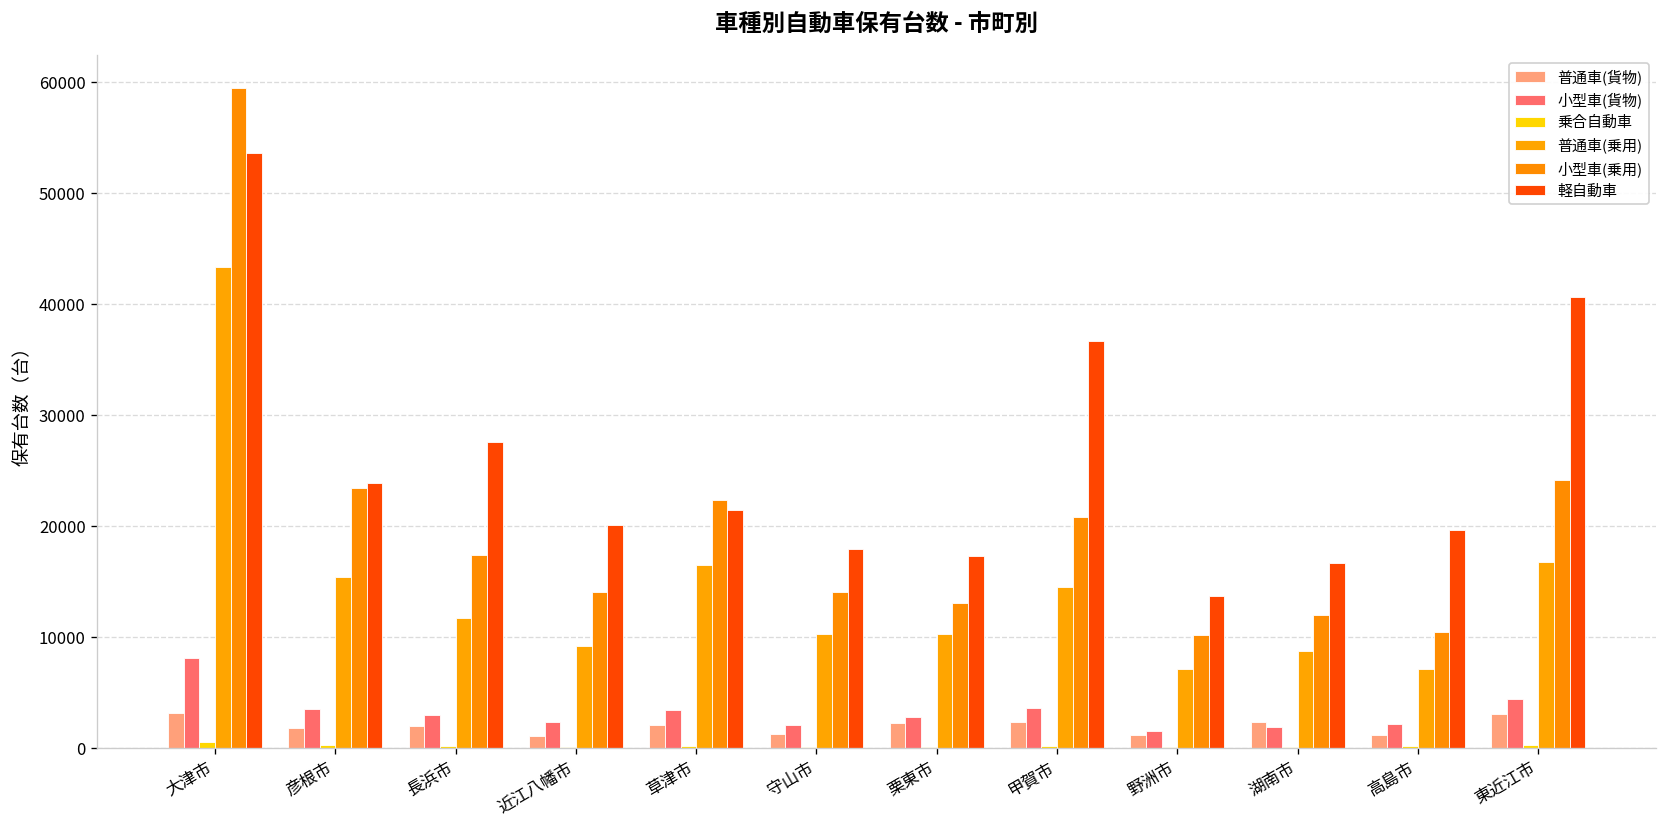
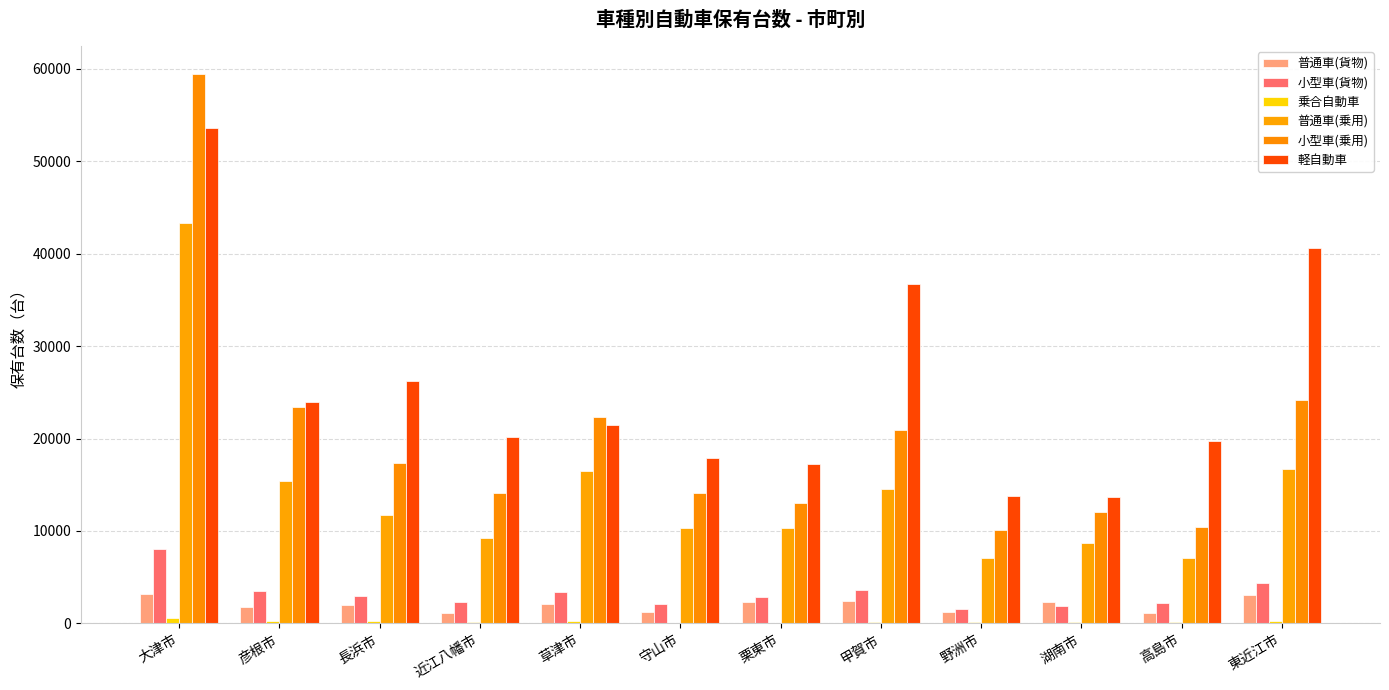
軽自動車, 長浜市: 28000 -> 26000
軽自動車, 湖南市: 17000 -> 14000
